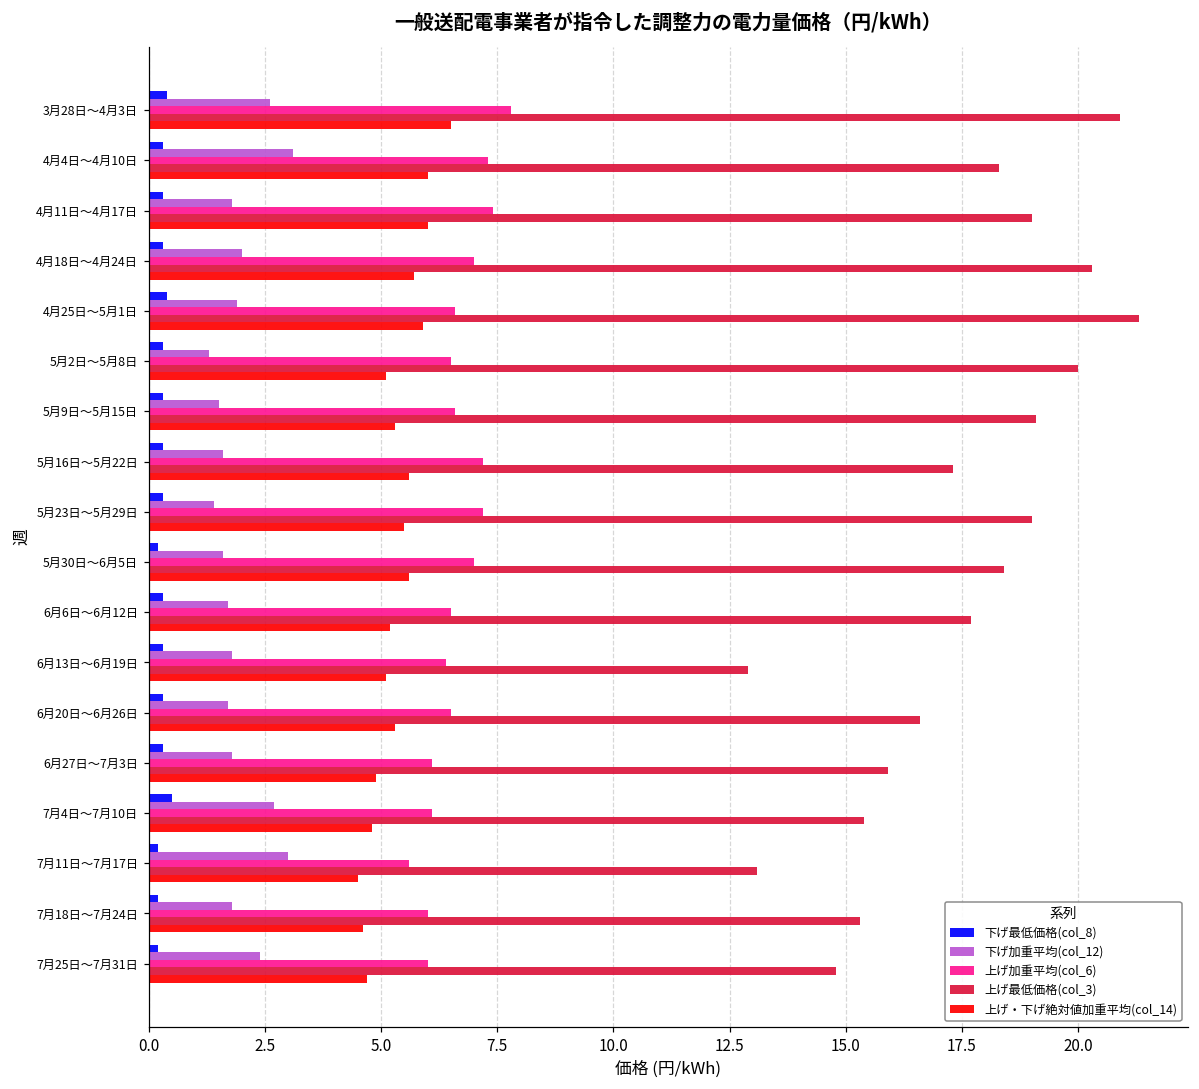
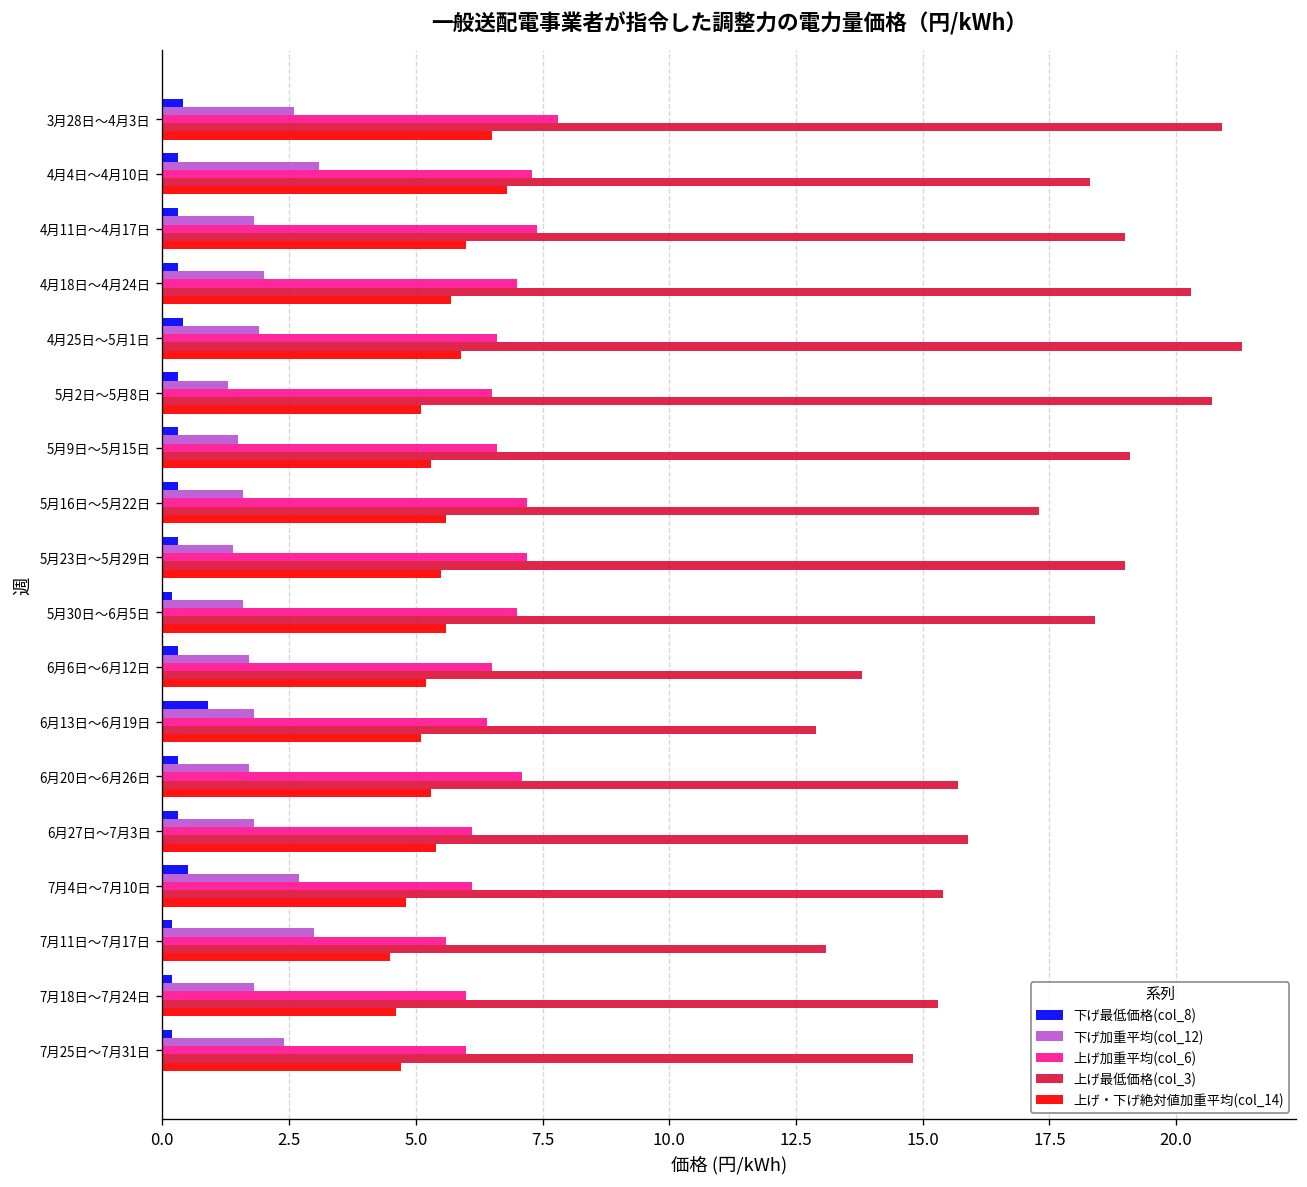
上げ・下げ絶対値加重平均(col_14), 4月4日～4月10日: 6.0 -> 6.8
上げ最低価格(col_3), 5月2日～5月8日: 20.0 -> 20.7
上げ最低価格(col_3), 6月6日～6月12日: 17.7 -> 13.8
下げ最低価格(col_8), 6月13日～6月19日: 0.3 -> 0.9
上げ加重平均(col_6), 6月20日～6月26日: 6.5 -> 7.1
上げ最低価格(col_3), 6月20日～6月26日: 16.6 -> 15.7
上げ・下げ絶対値加重平均(col_14), 6月27日～7月3日: 4.9 -> 5.4
